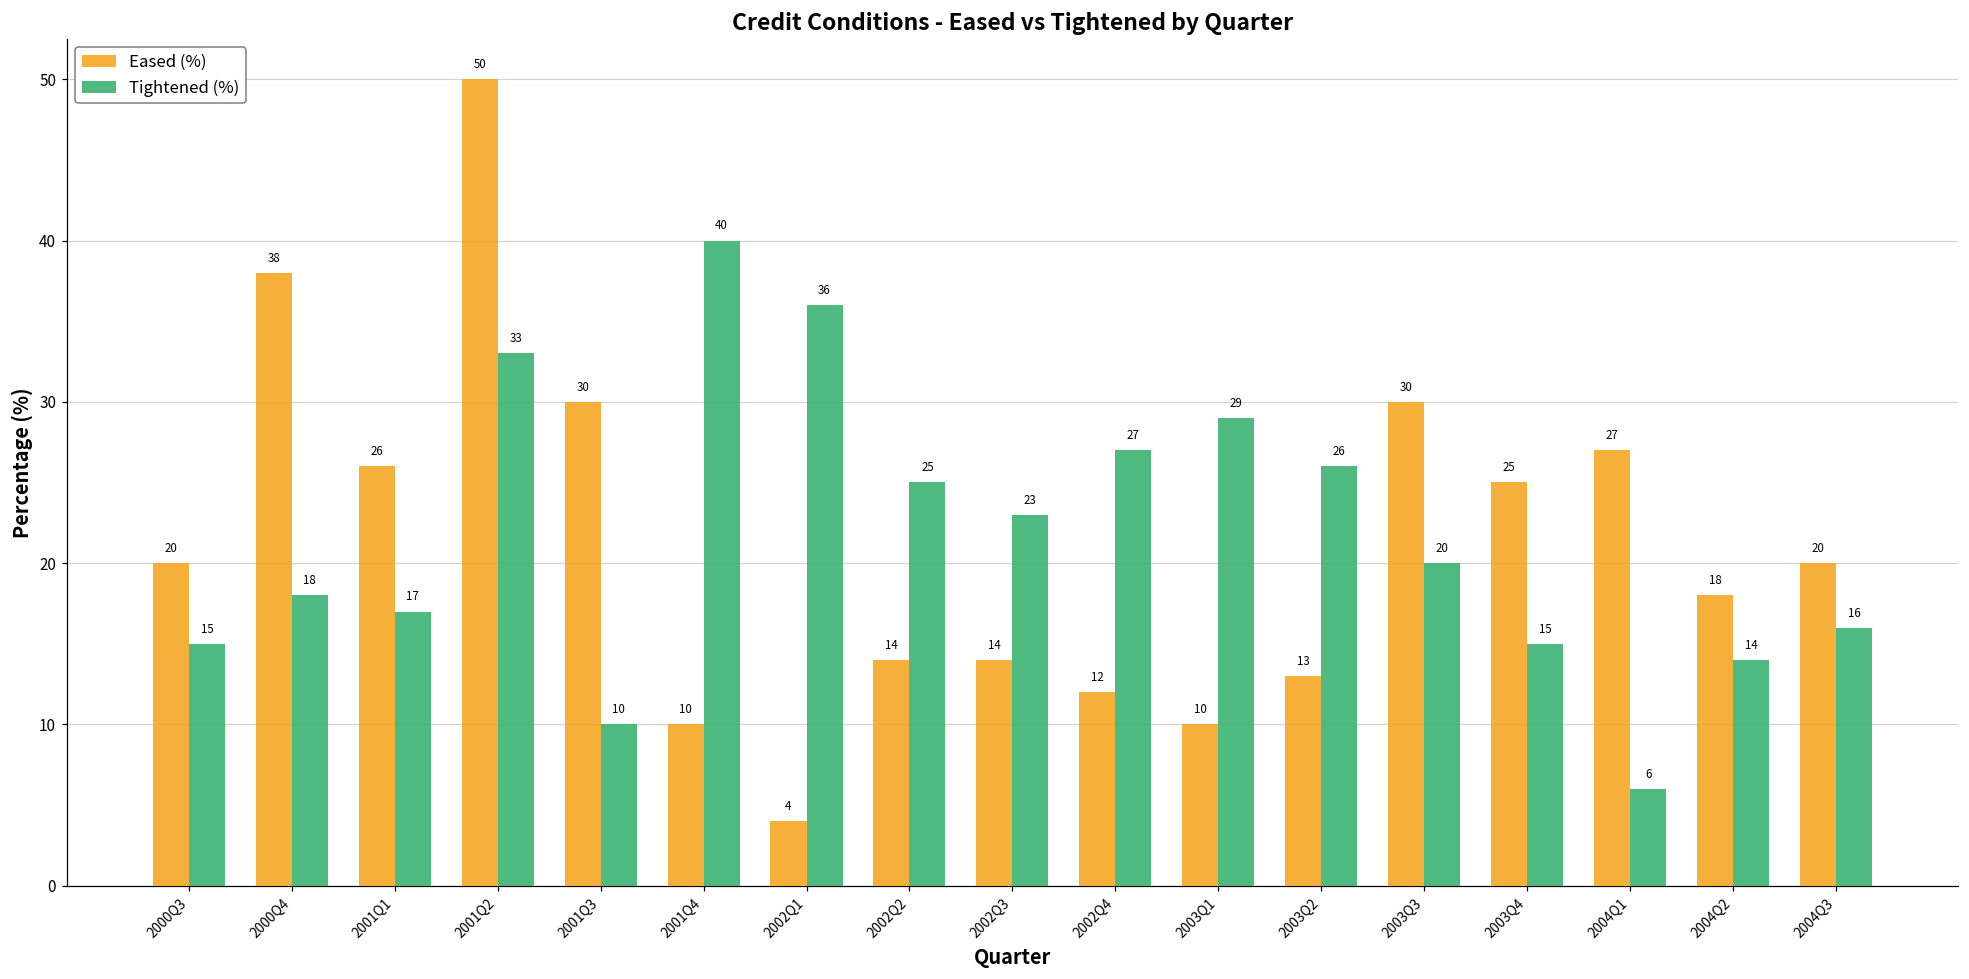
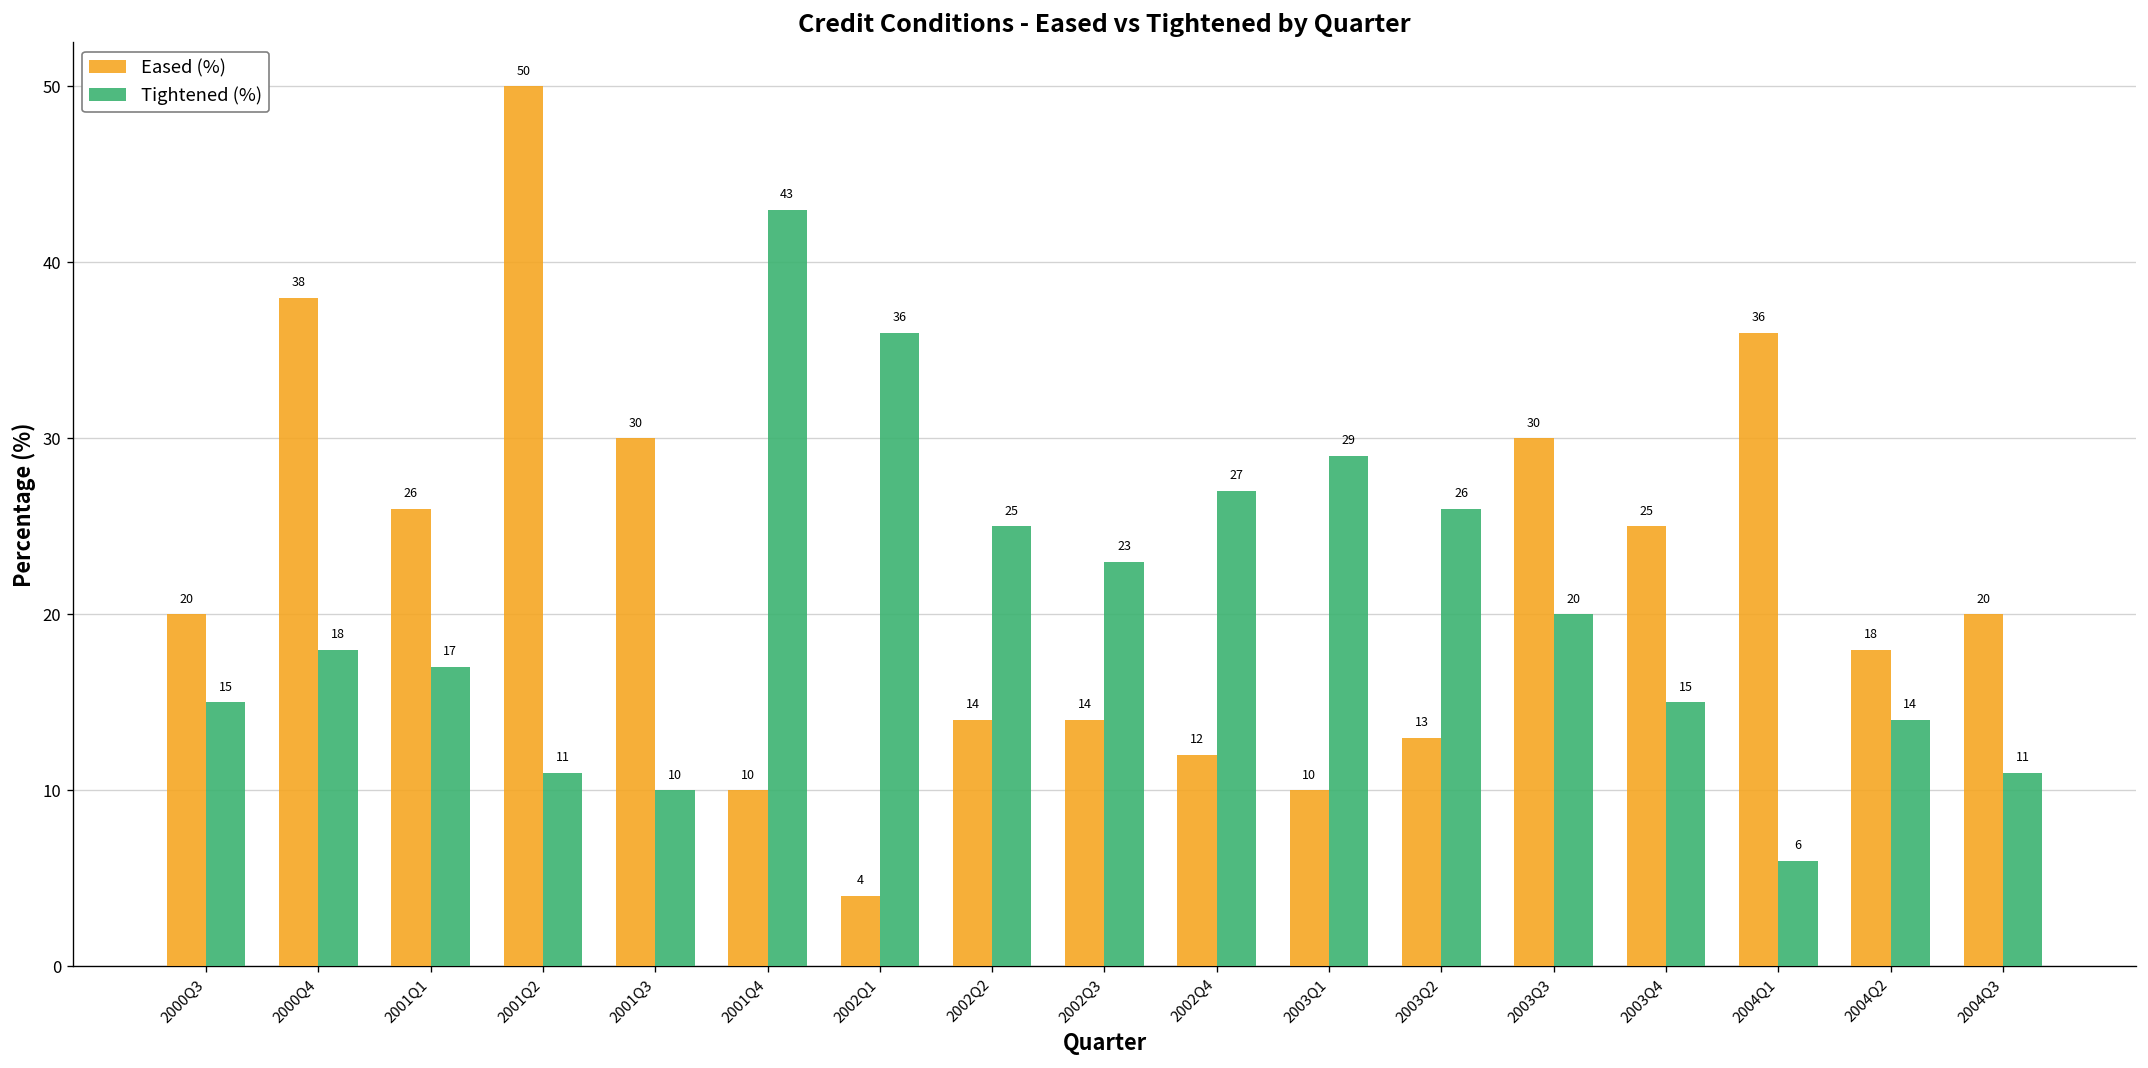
Tightened (%), 2001Q2: 33 -> 11
Tightened (%), 2001Q4: 40 -> 43
Eased (%), 2004Q1: 27 -> 36
Tightened (%), 2004Q3: 16 -> 11
